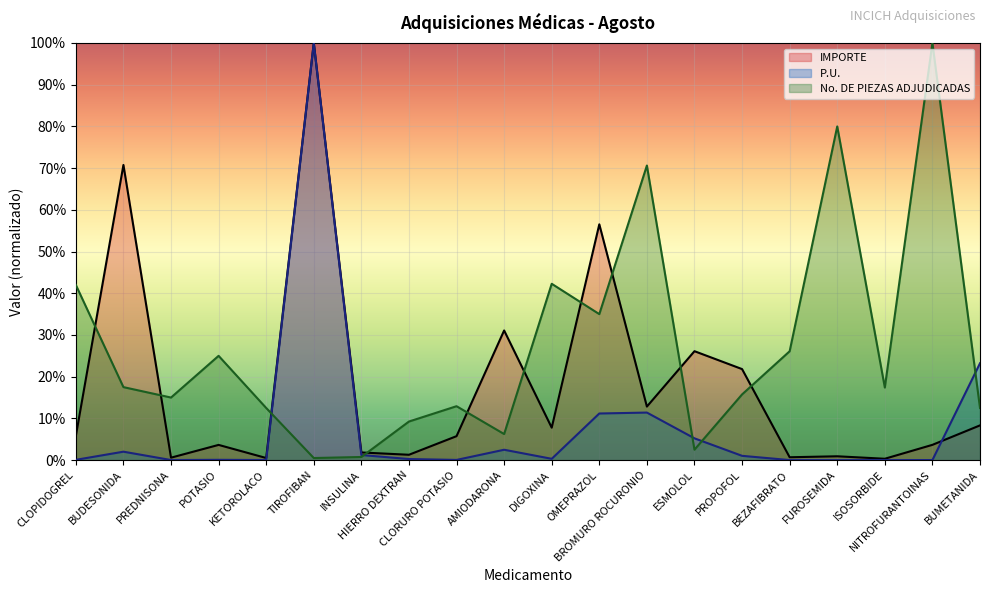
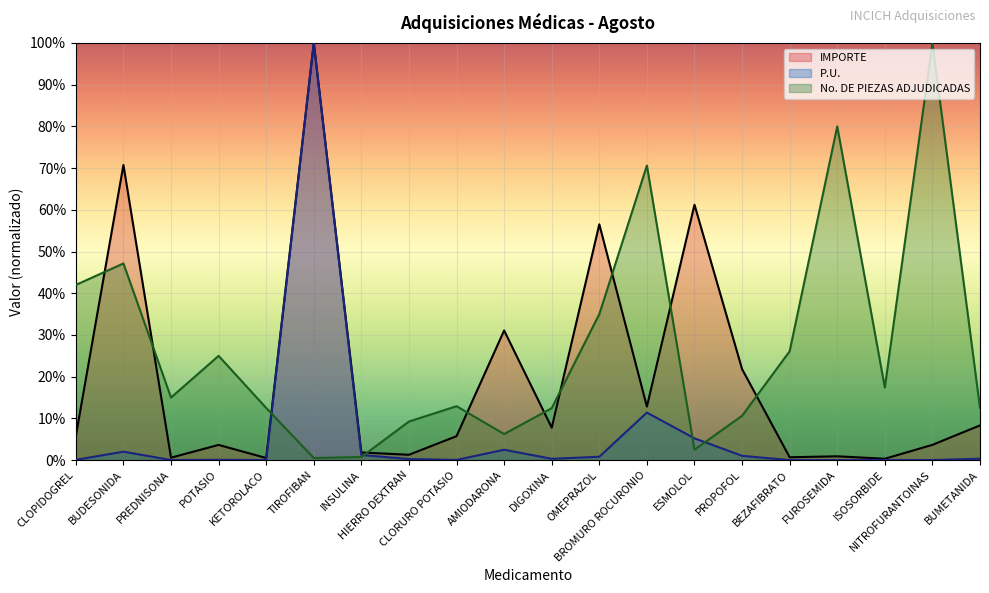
No. DE PIEZAS ADJUDICADAS, BUDESONIDA: 18% -> 47%
No. DE PIEZAS ADJUDICADAS, DIGOXINA: 42% -> 12%
P.U., OMEPRAZOL: 11% -> 1%
IMPORTE, ESMOLOL: 26% -> 61%
No. DE PIEZAS ADJUDICADAS, PROPOFOL: 16% -> 11%
P.U., BUMETANIDA: 23% -> 0%
